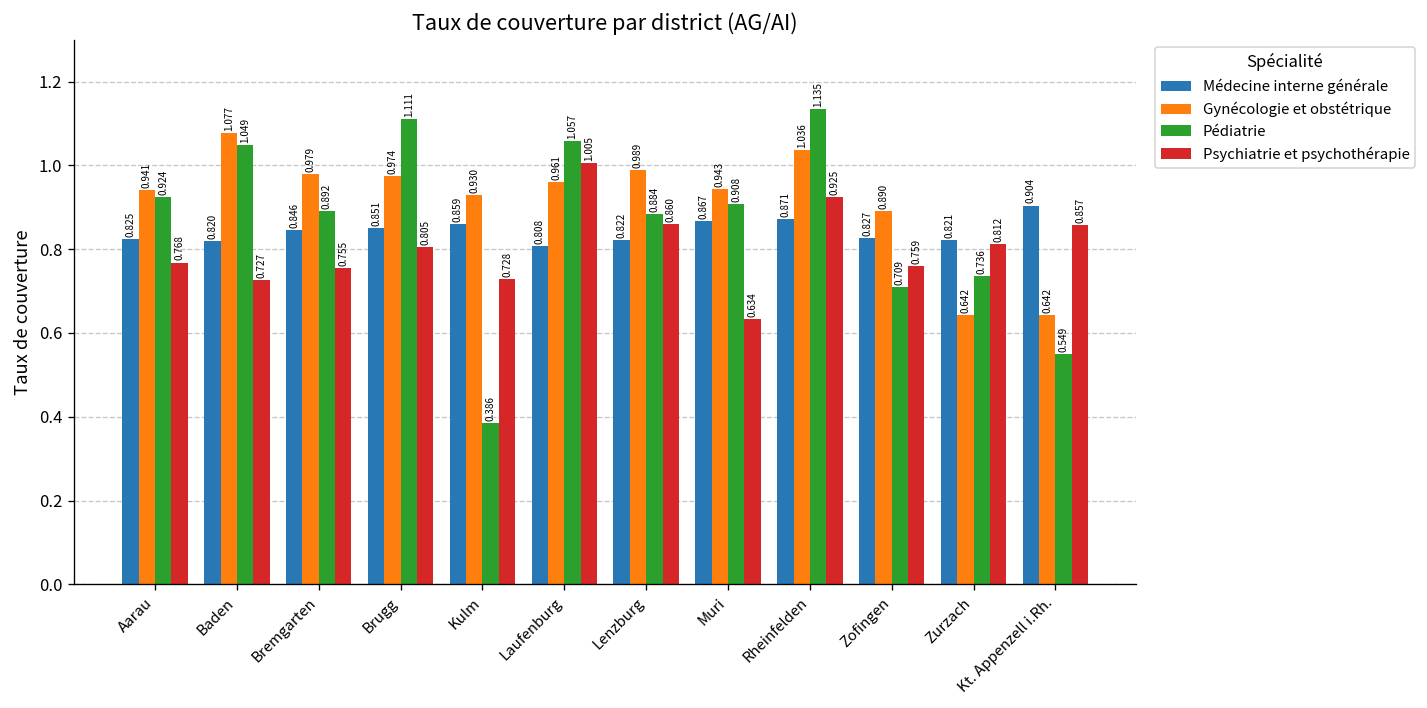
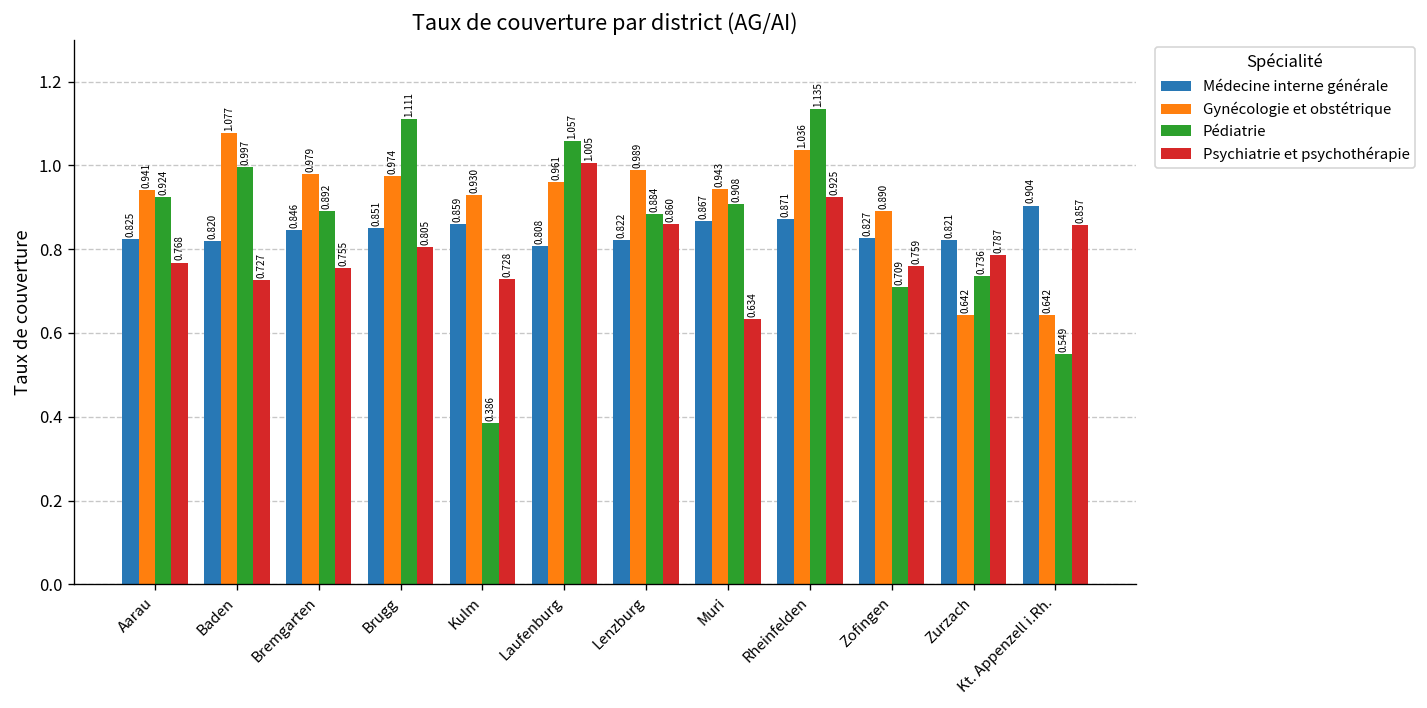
Pédiatrie, Baden: 1.049 -> 0.997
Psychiatrie et psychothérapie, Zurzach: 0.812 -> 0.787
